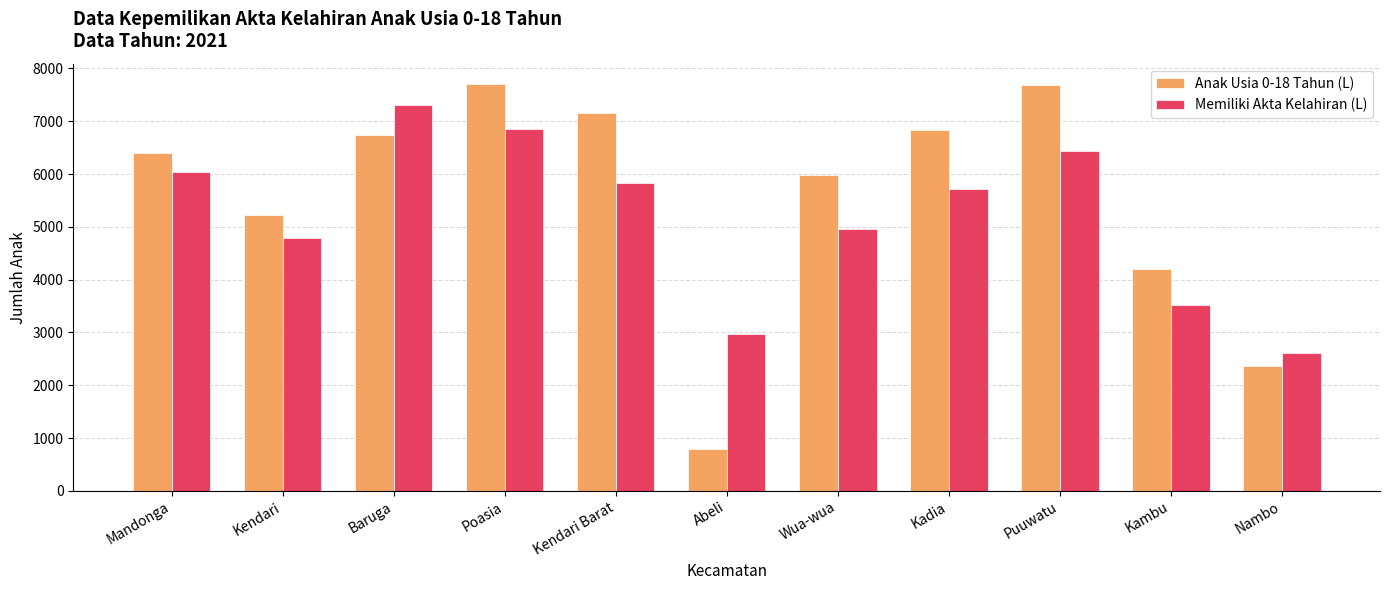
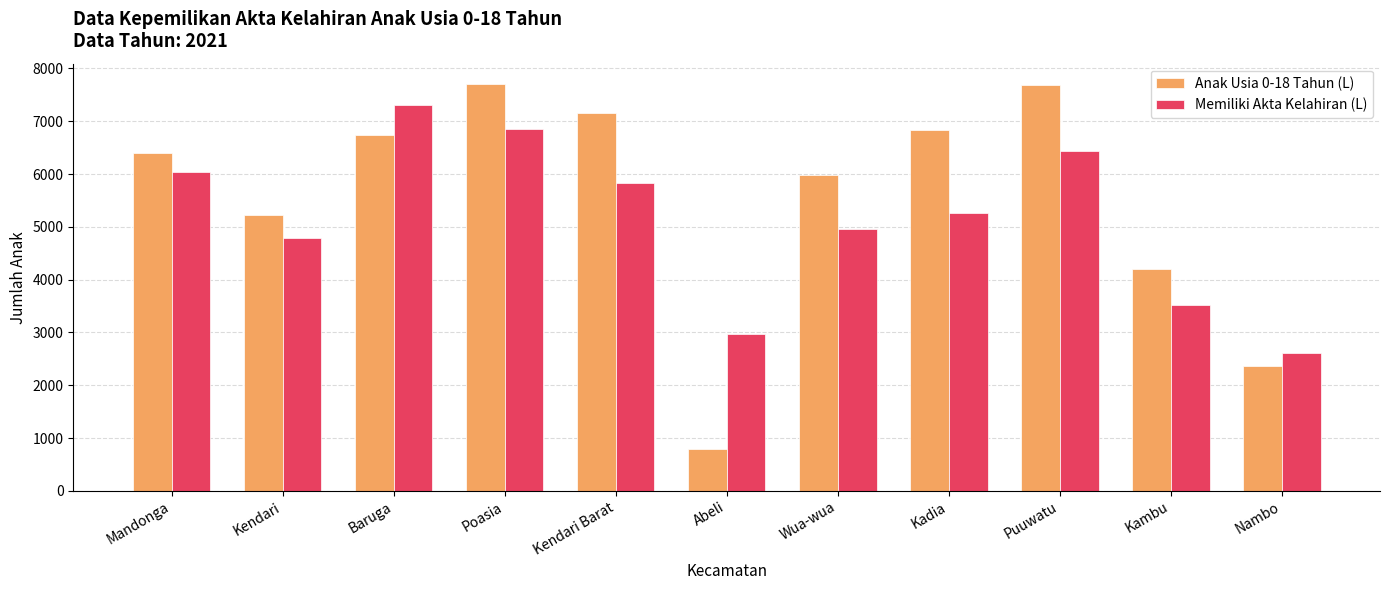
Memiliki Akta Kelahiran (L), Kadia: 5700 -> 5300
